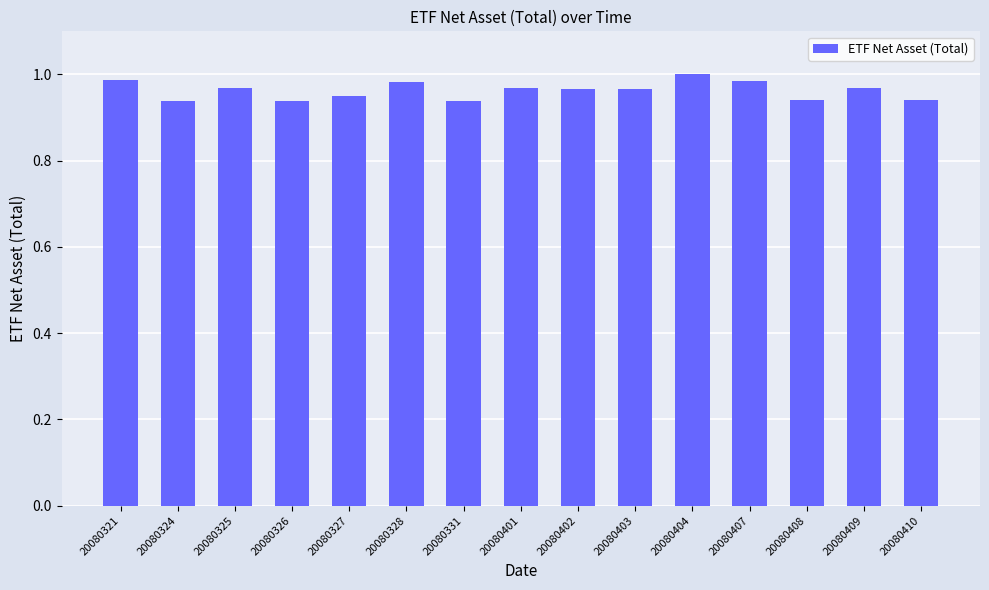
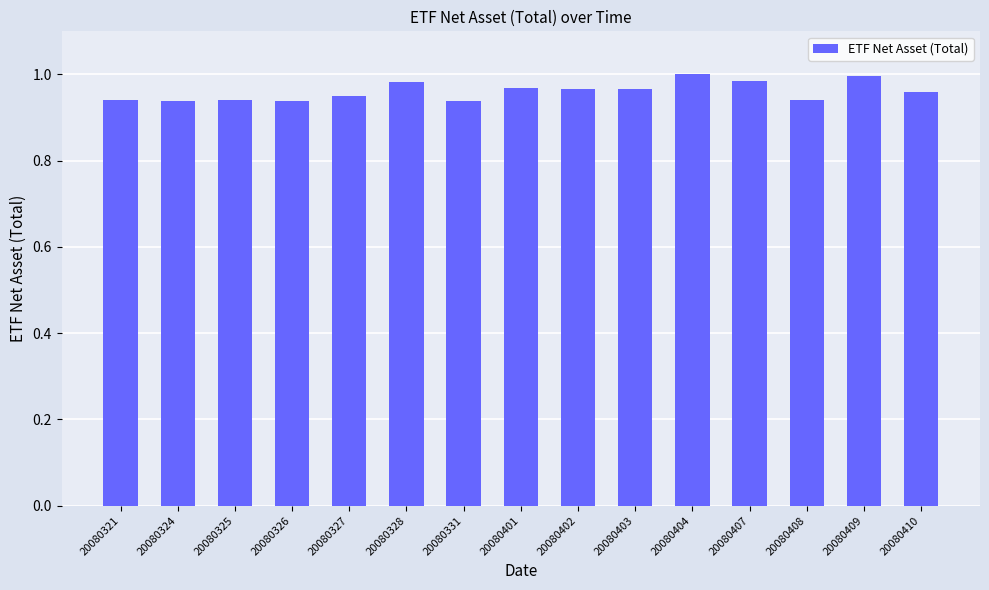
20080321: 0.99 -> 0.94
20080325: 0.97 -> 0.94
20080409: 0.97 -> 1.00
20080410: 0.94 -> 0.96
